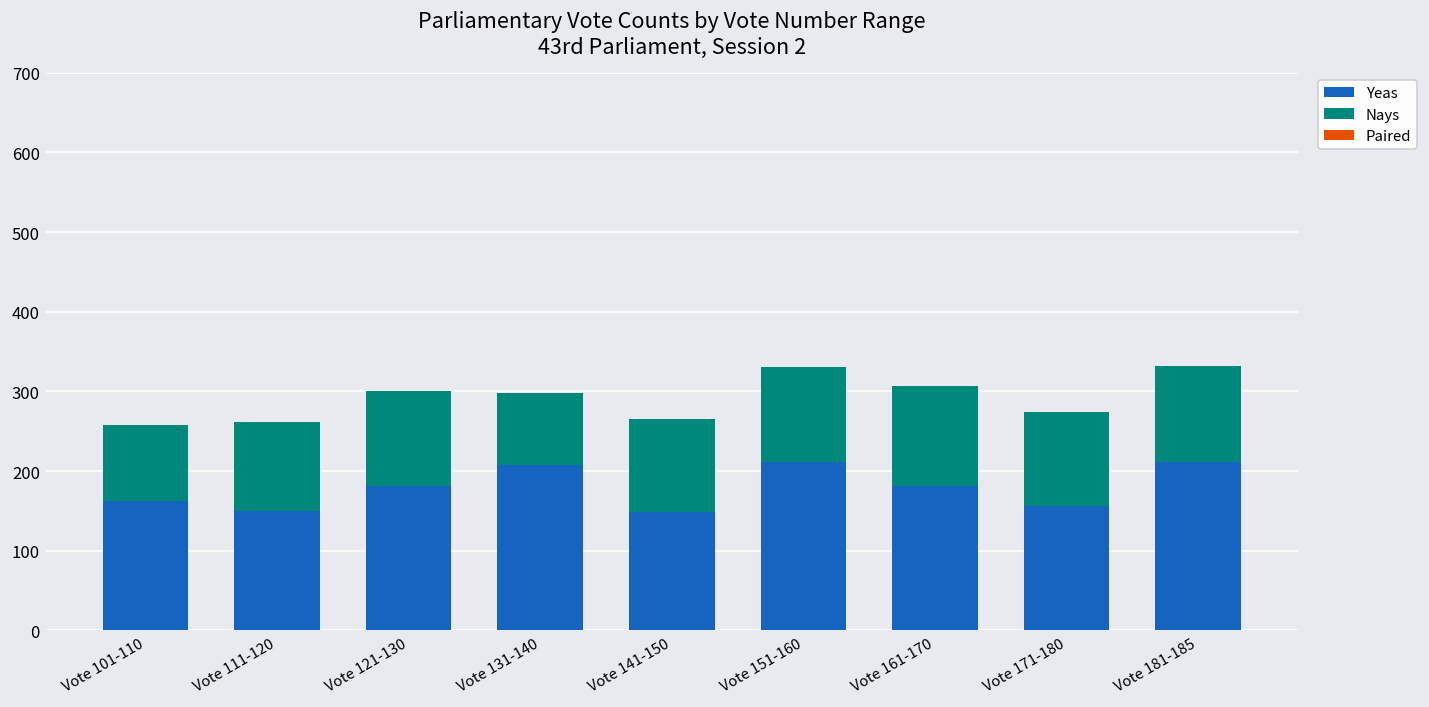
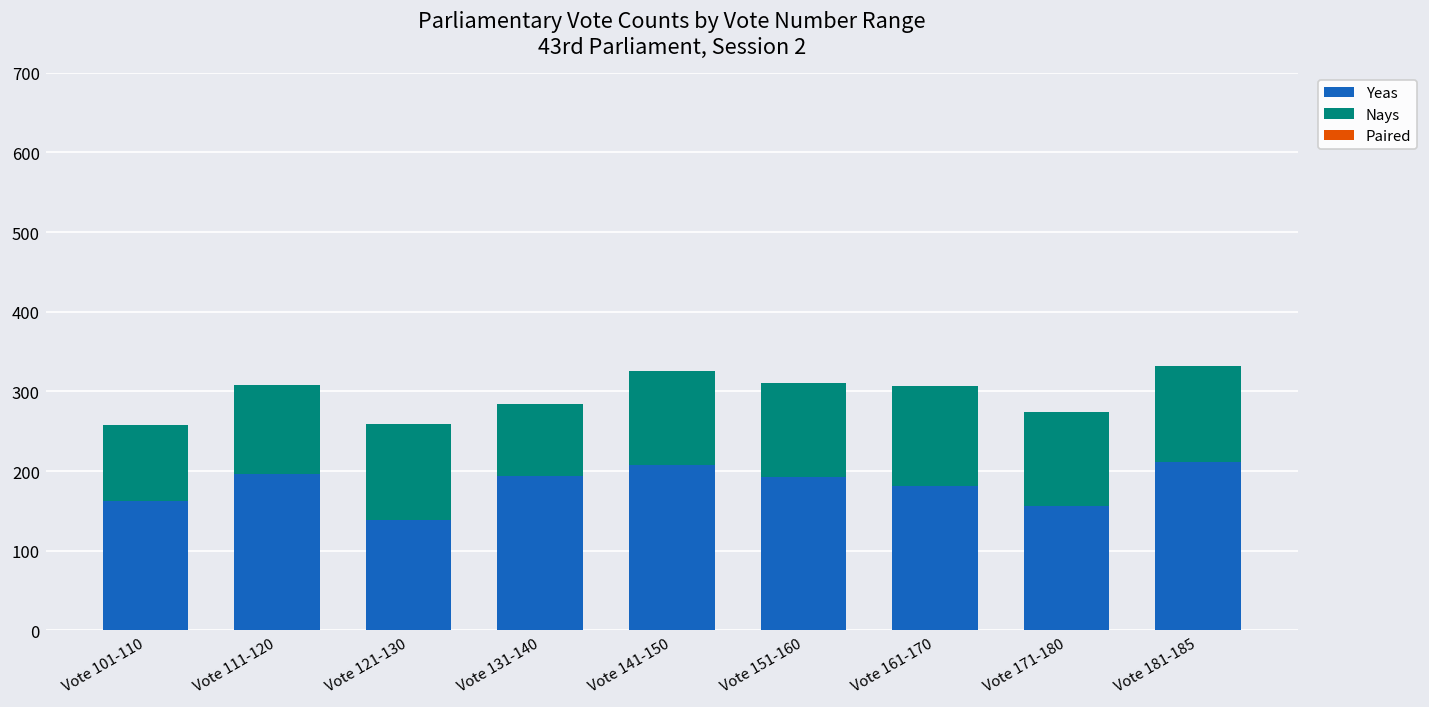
Yeas, Vote 111-120: 150 -> 200
Yeas, Vote 121-130: 180 -> 140
Yeas, Vote 131-140: 210 -> 190
Yeas, Vote 141-150: 150 -> 210
Yeas, Vote 151-160: 210 -> 190
